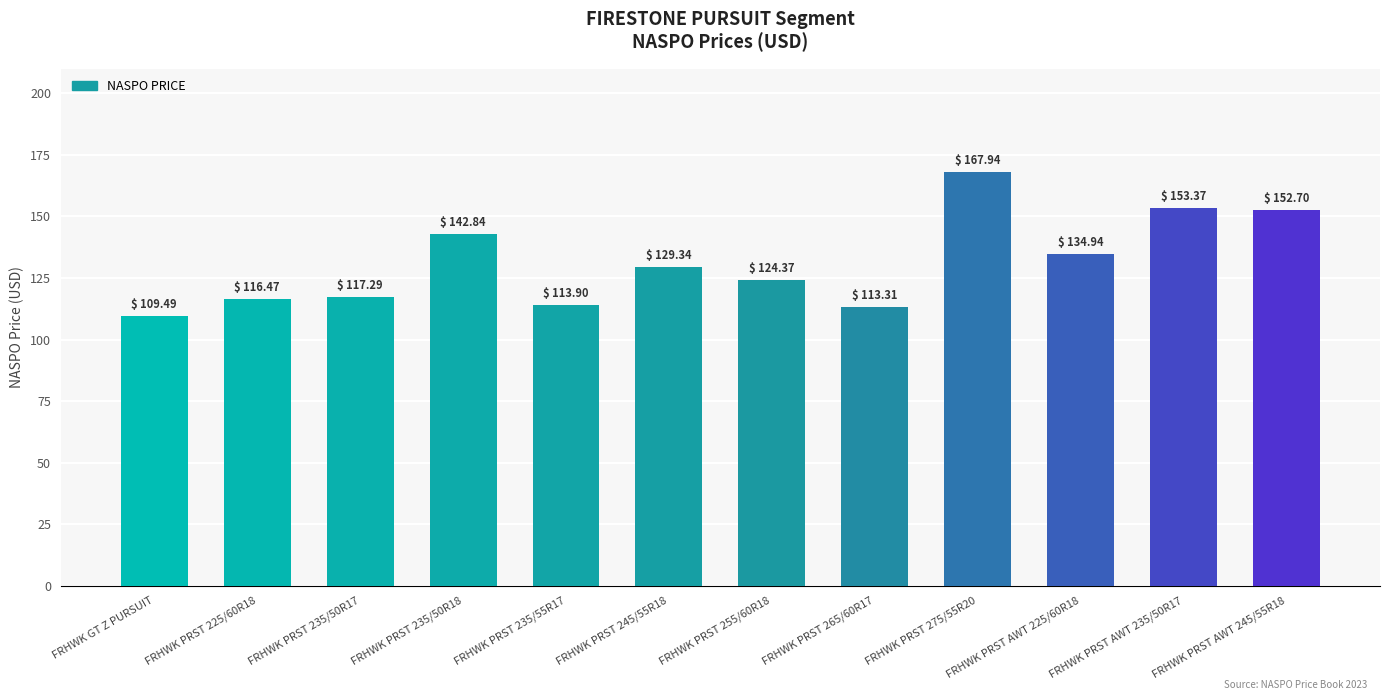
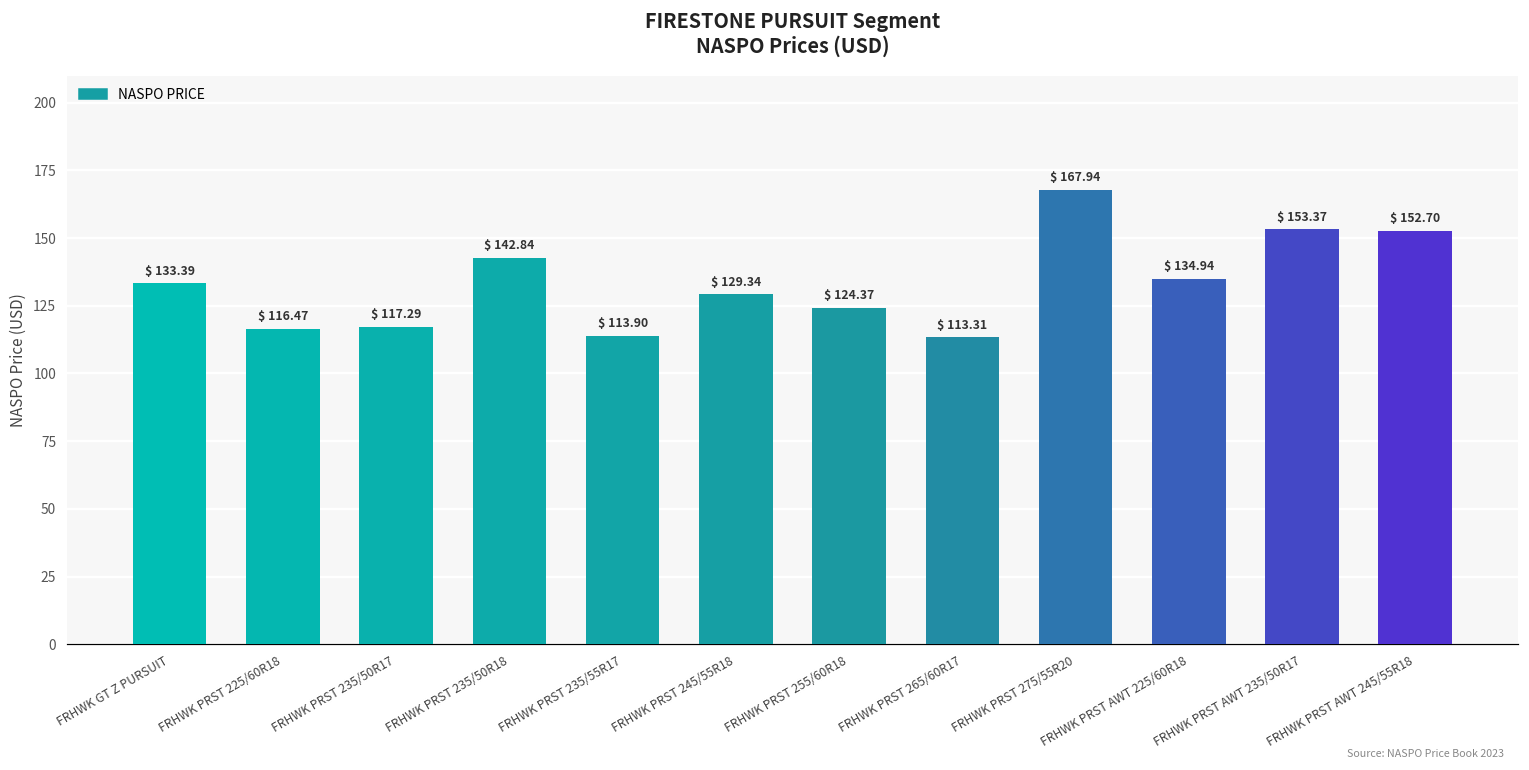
FRHWK GT Z PURSUIT: 109.49 -> 133.39
